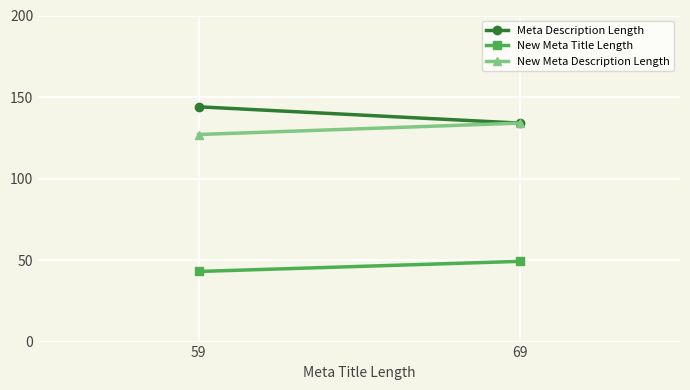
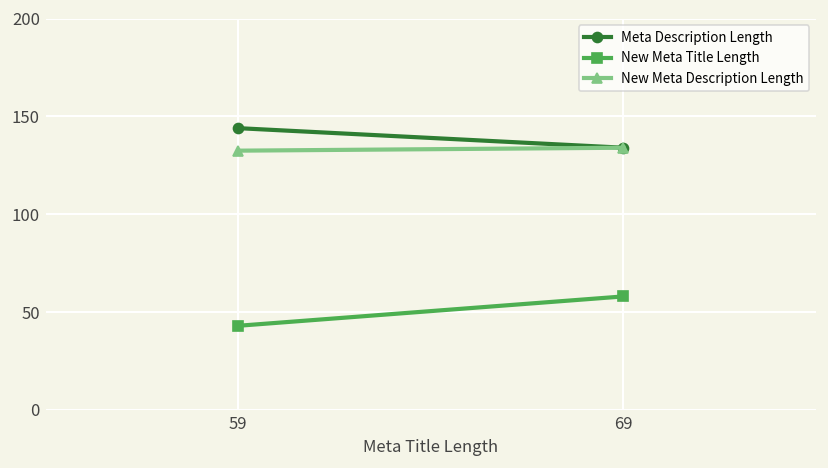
New Meta Description Length, 59: 127 -> 133
New Meta Title Length, 69: 49 -> 58
